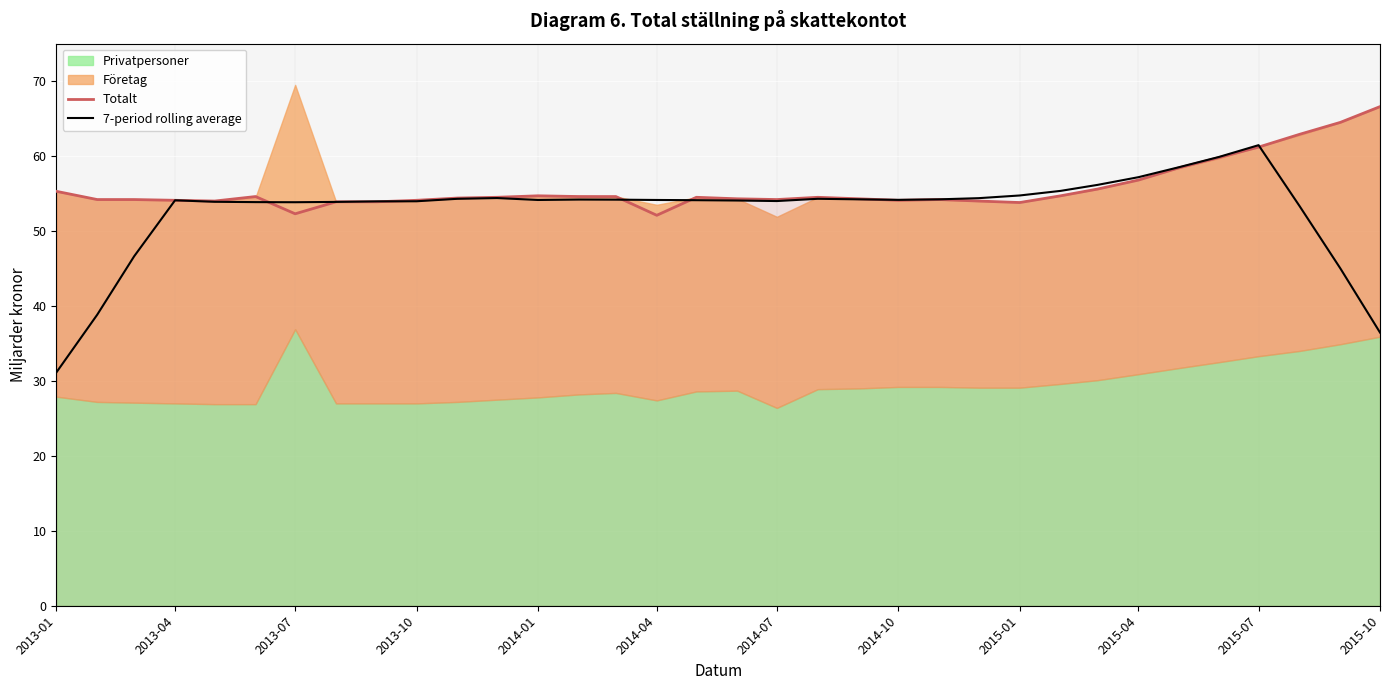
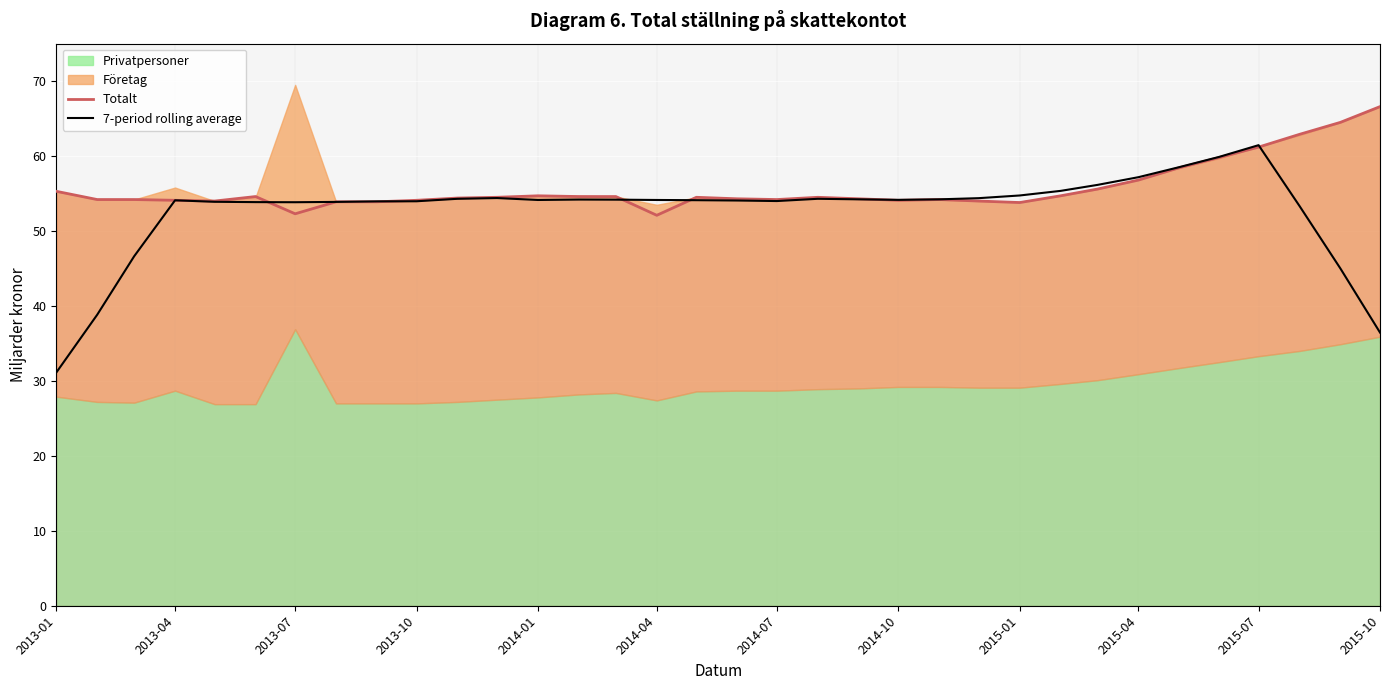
Privatpersoner, 2013-04: 27 -> 29
Privatpersoner, 2014-07: 26 -> 29
